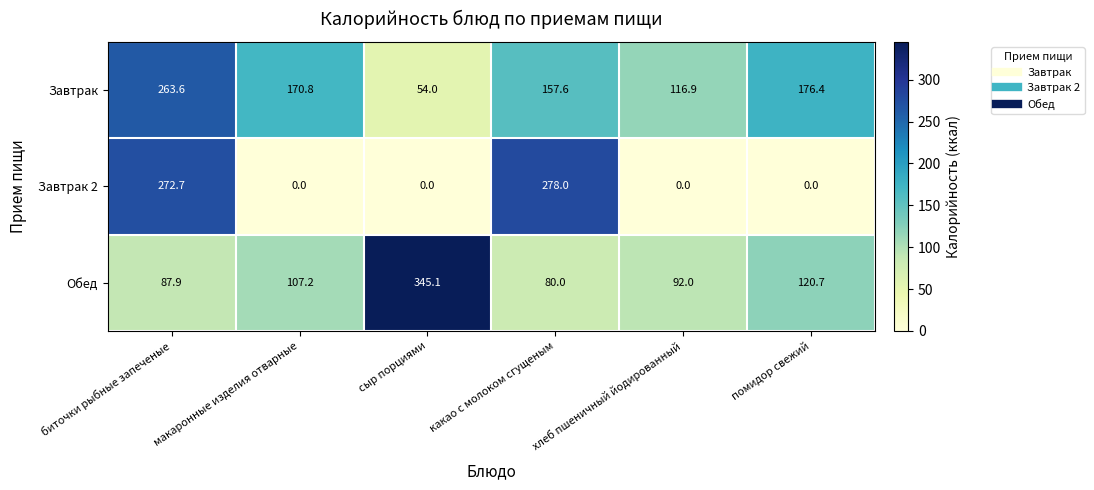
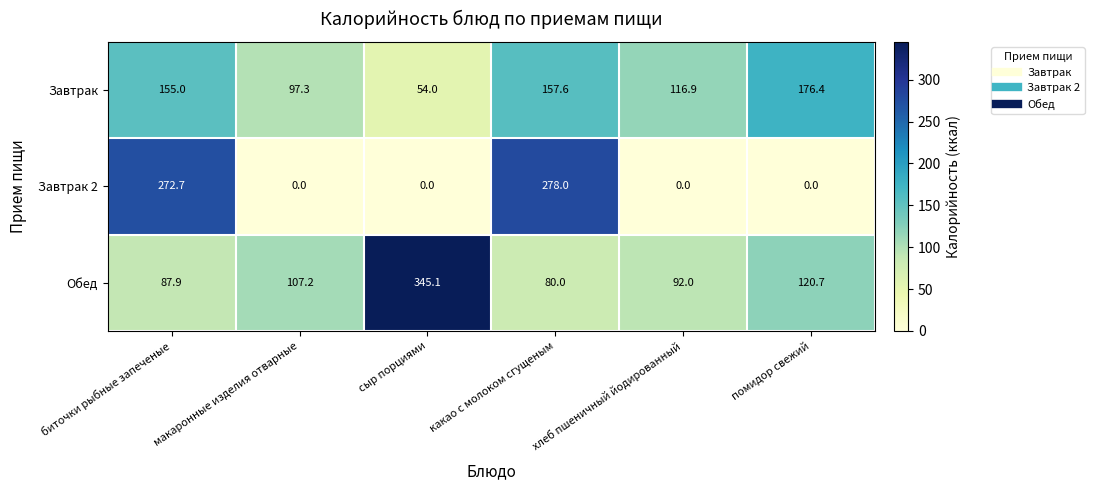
Завтрак, биточки рыбные запеченые: 263.6 -> 155.0
Завтрак, макаронные изделия отварные: 170.8 -> 97.3
